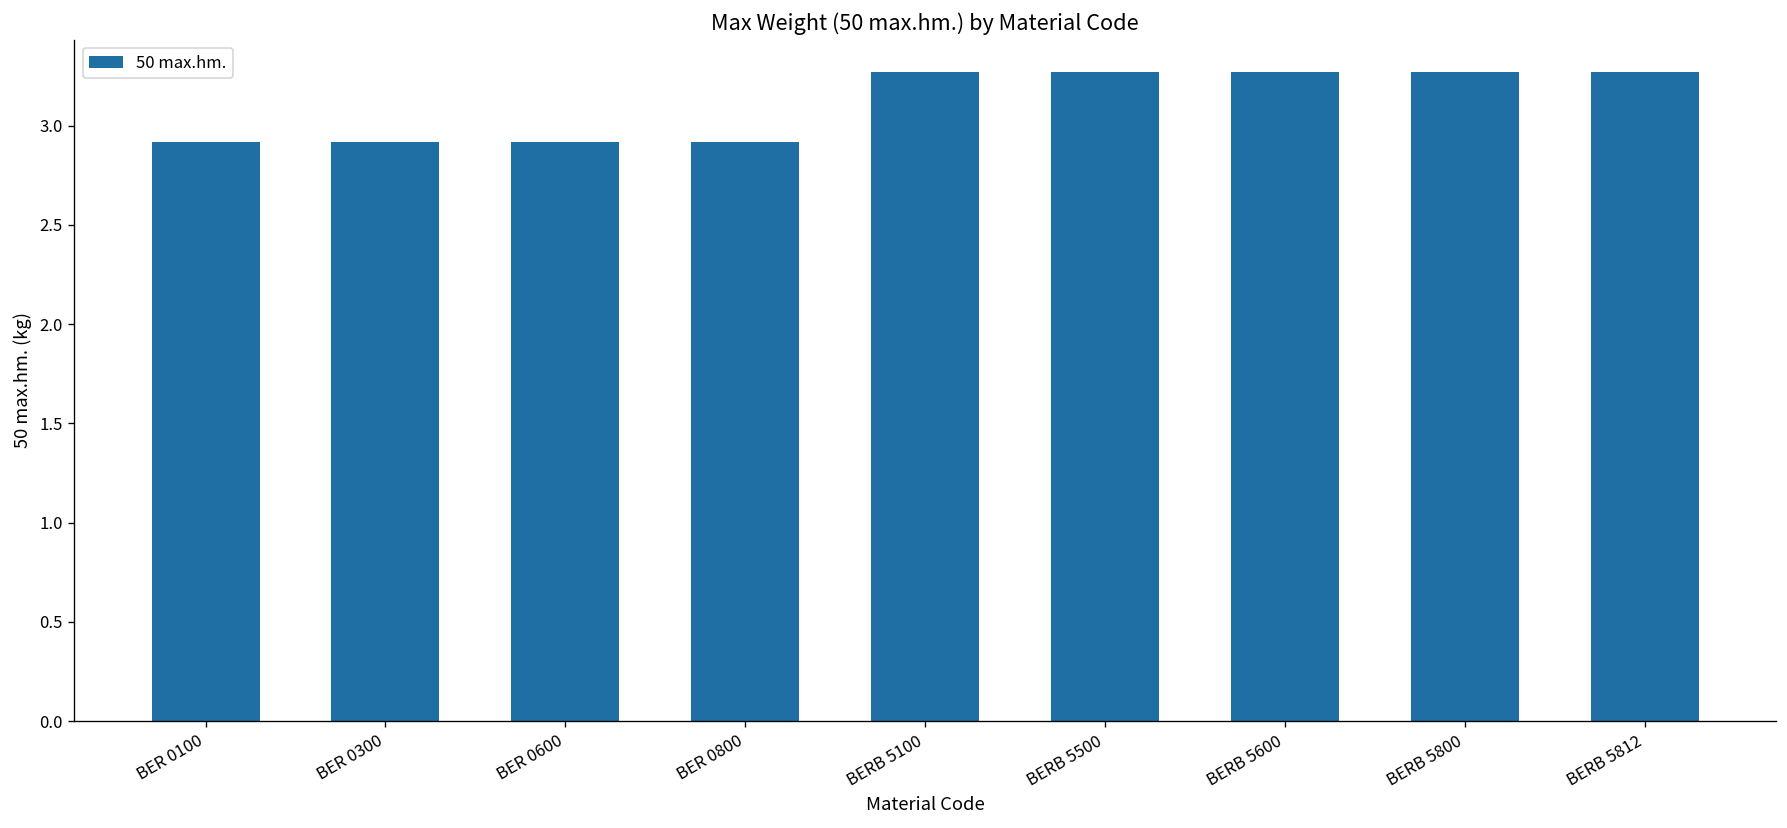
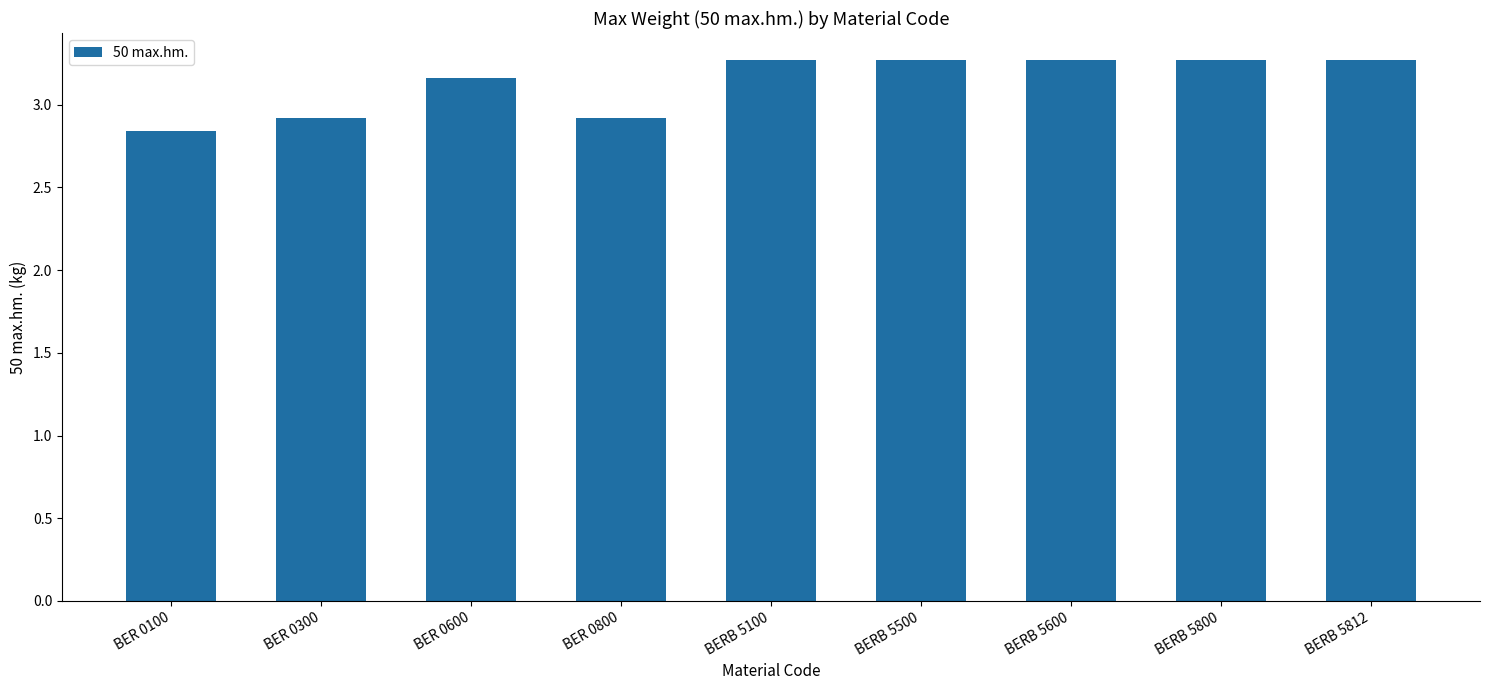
BER 0100: 2.92 -> 2.84
BER 0600: 2.92 -> 3.16
